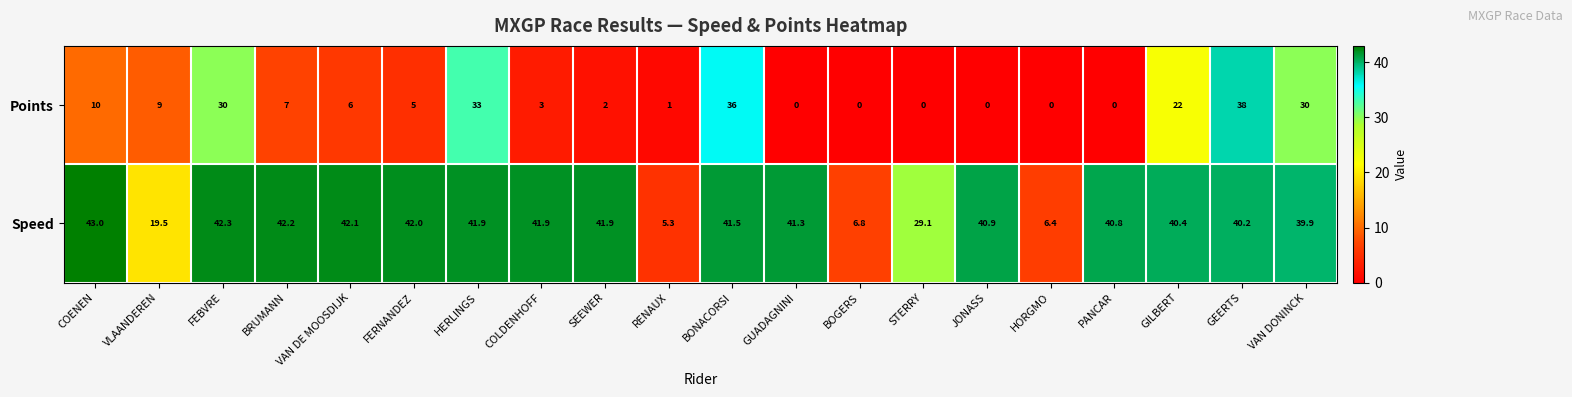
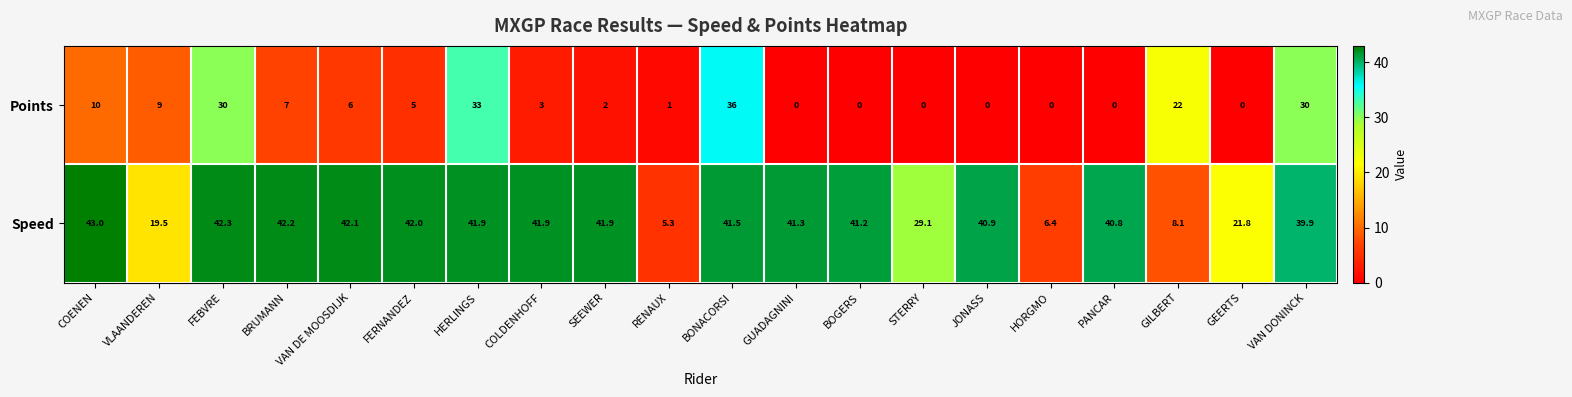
Points, GEERTS: 38 -> 0
Speed, BOGERS: 6.8 -> 41.2
Speed, GILBERT: 40.4 -> 8.1
Speed, GEERTS: 40.2 -> 21.8
